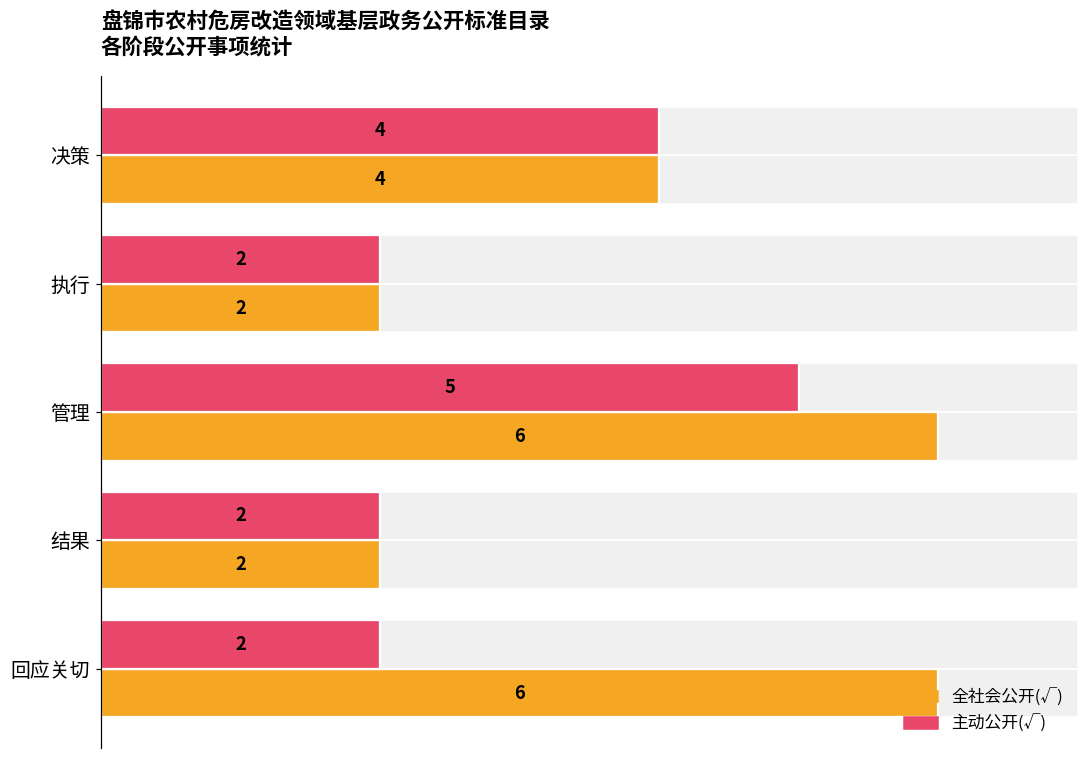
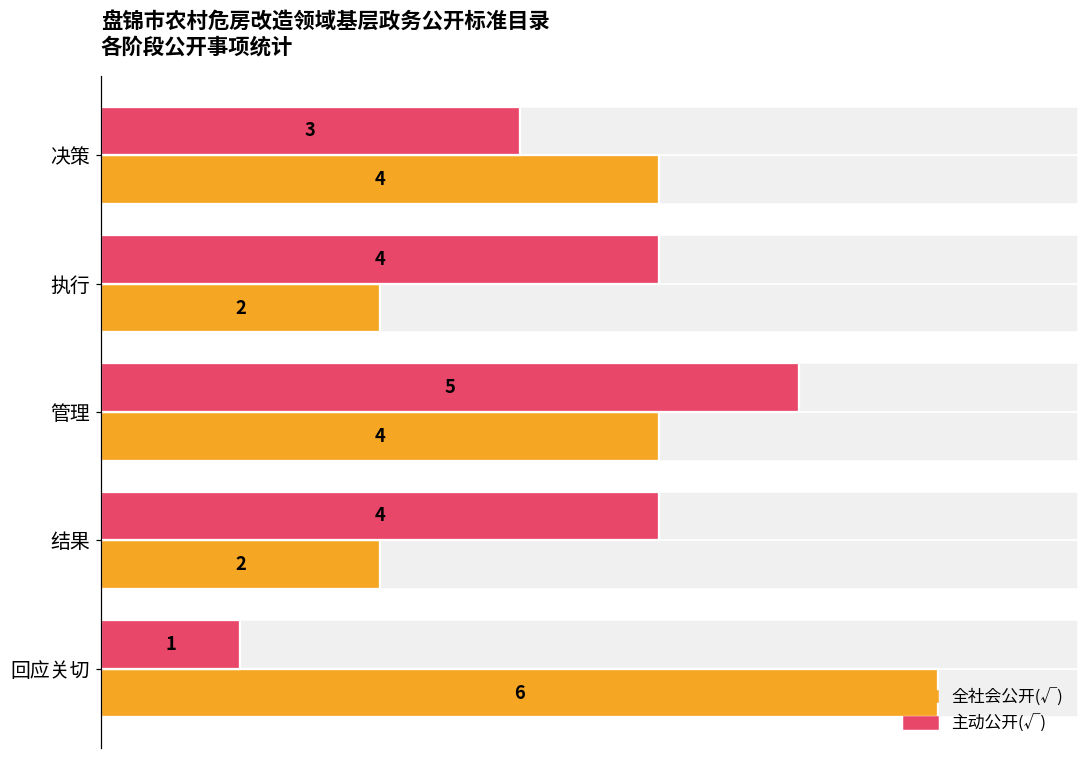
主动公开(√), 决策: 4 -> 3
主动公开(√), 执行: 2 -> 4
全社会公开(√), 管理: 6 -> 4
主动公开(√), 结果: 2 -> 4
主动公开(√), 回应关切: 2 -> 1
